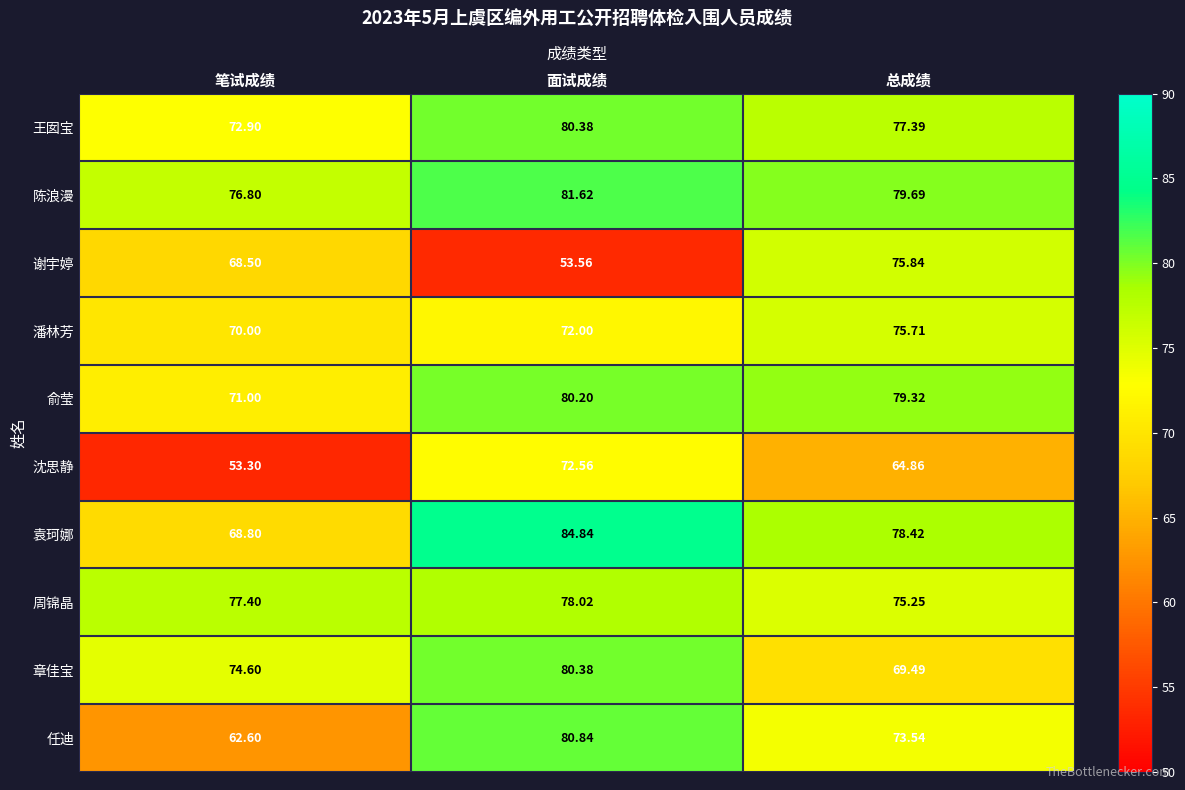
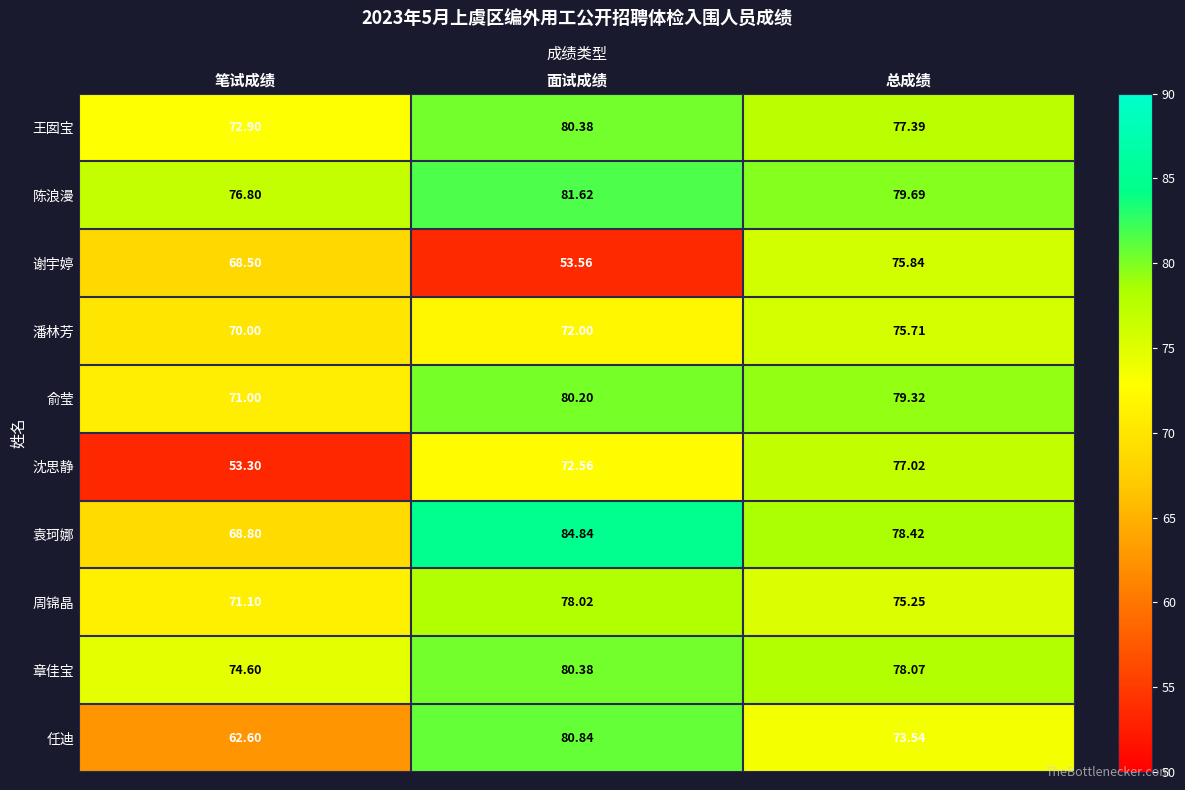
沈思静, 总成绩: 64.86 -> 77.02
周锦晶, 笔试成绩: 77.40 -> 71.10
章佳宝, 总成绩: 69.49 -> 78.07
